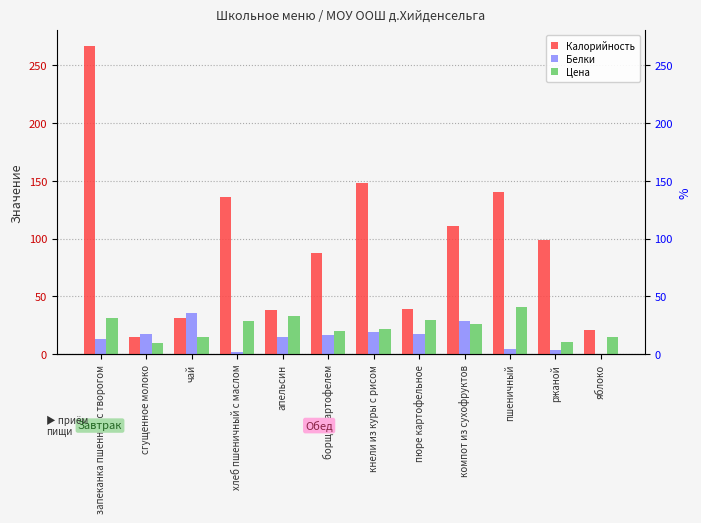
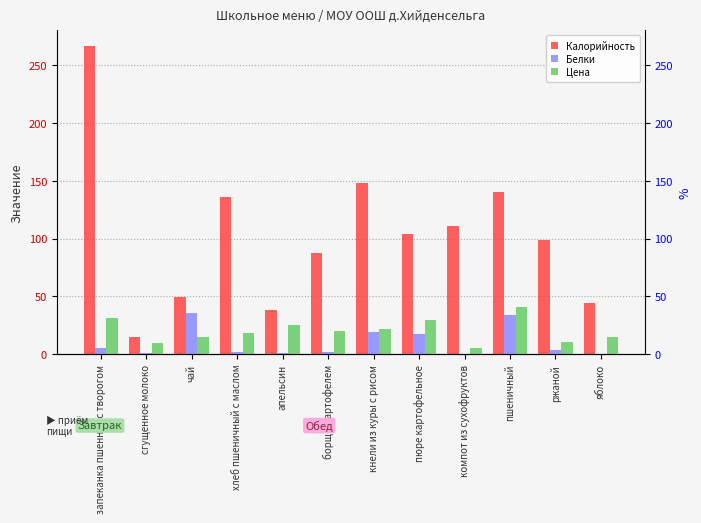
Белки, запеканка пшенная с творогом: 13 -> 5
Белки, сгущенное молоко: 18 -> 1
Калорийность, чай: 31 -> 49
Цена, хлеб пшеничный с маслом: 29 -> 18
Белки, апельсин: 15 -> 2
Цена, апельсин: 33 -> 25
Белки, борщ с картофелем: 17 -> 2
Калорийность, пюре картофельное: 40 -> 104
Белки, компот из сухофруктов: 29 -> 1
Цена, компот из сухофруктов: 26 -> 5
Белки, пшеничный: 5 -> 34
Калорийность, яблоко: 21 -> 45
